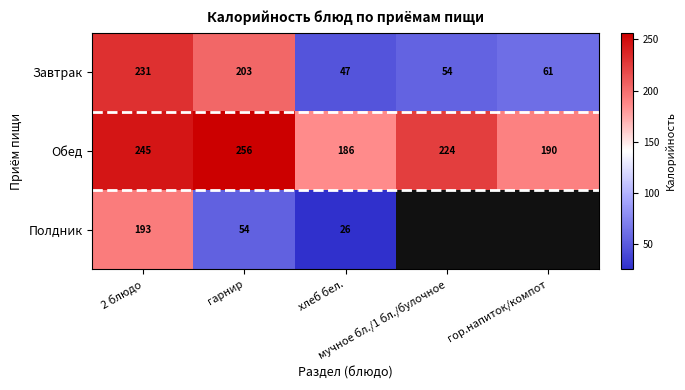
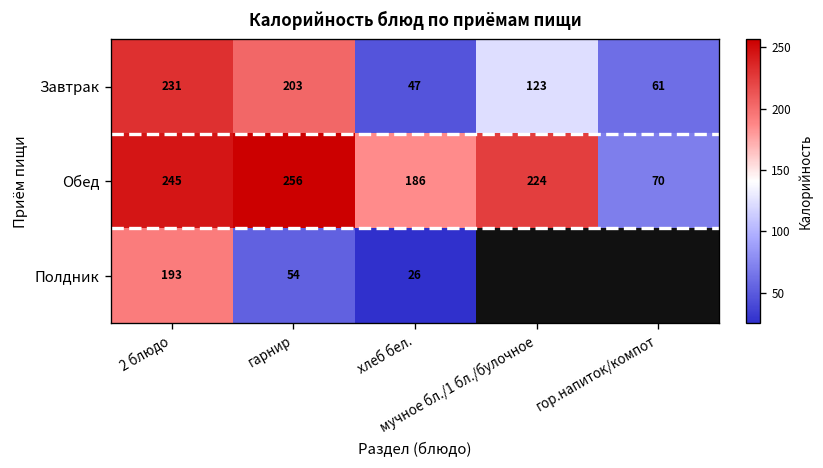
Завтрак, мучное бл./1 бл./булочное: 54 -> 123
Обед, гор.напиток/компот: 190 -> 70
